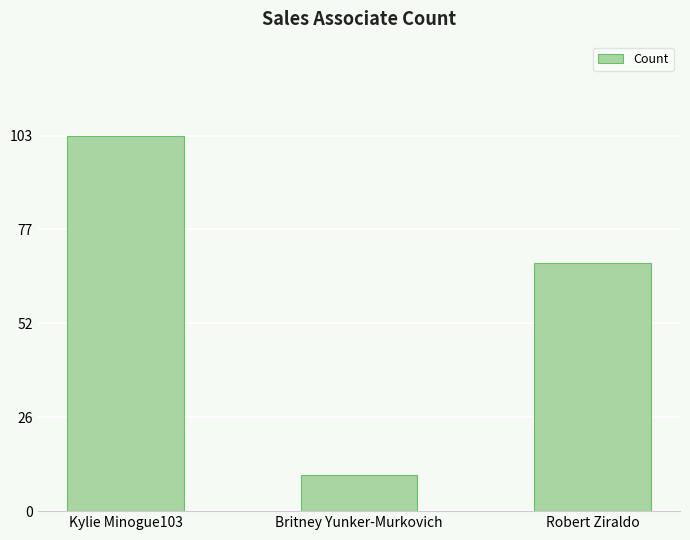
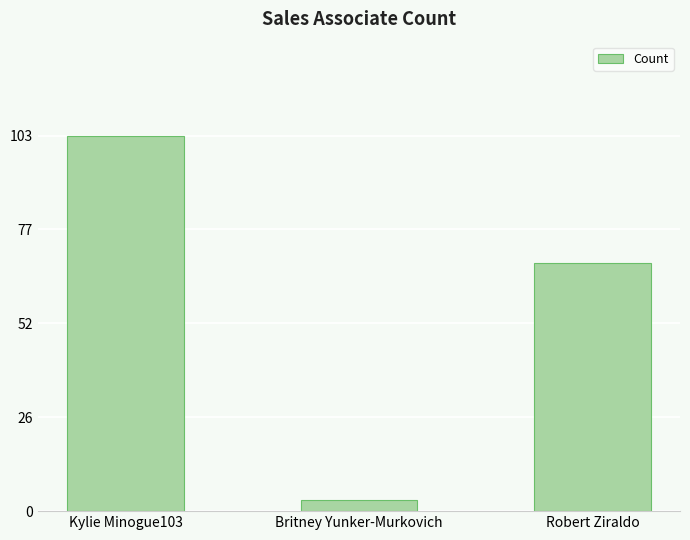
Britney Yunker-Murkovich: 10 -> 3
